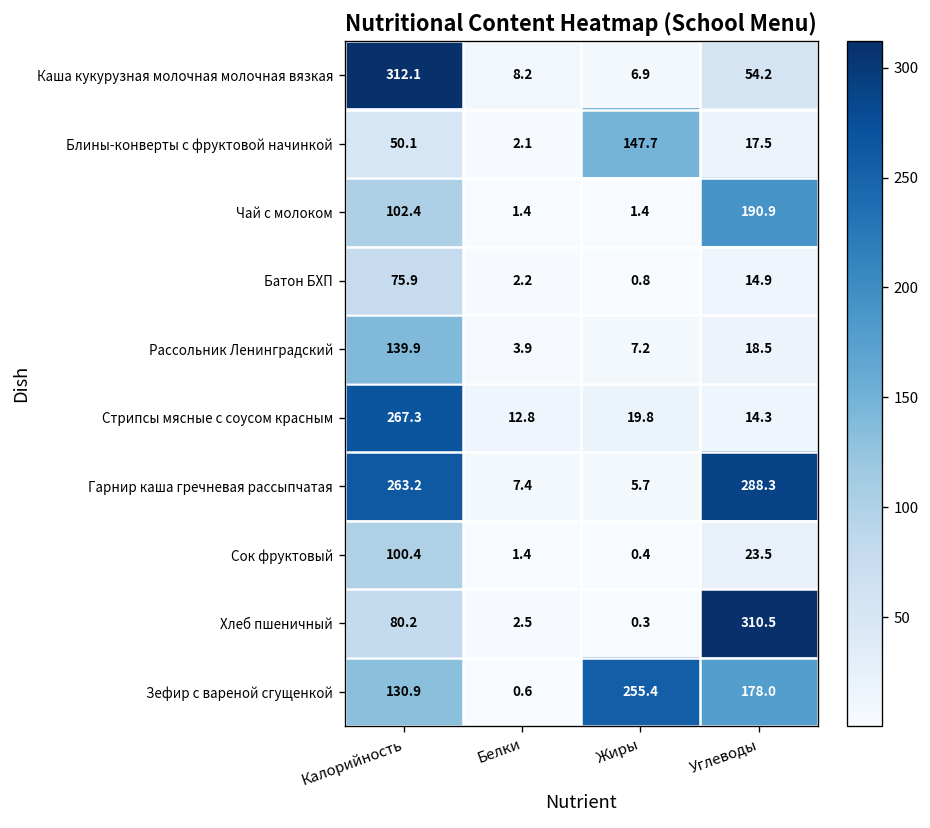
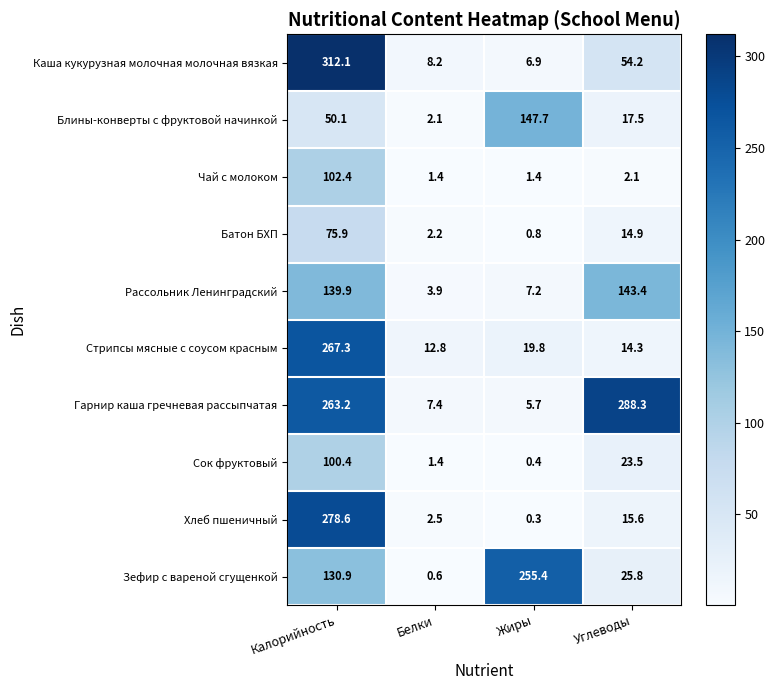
Чай с молоком, Углеводы: 190.9 -> 2.1
Рассольник Ленинградский, Углеводы: 18.5 -> 143.4
Хлеб пшеничный, Калорийность: 80.2 -> 278.6
Хлеб пшеничный, Углеводы: 310.5 -> 15.6
Зефир с вареной сгущенкой, Углеводы: 178.0 -> 25.8
